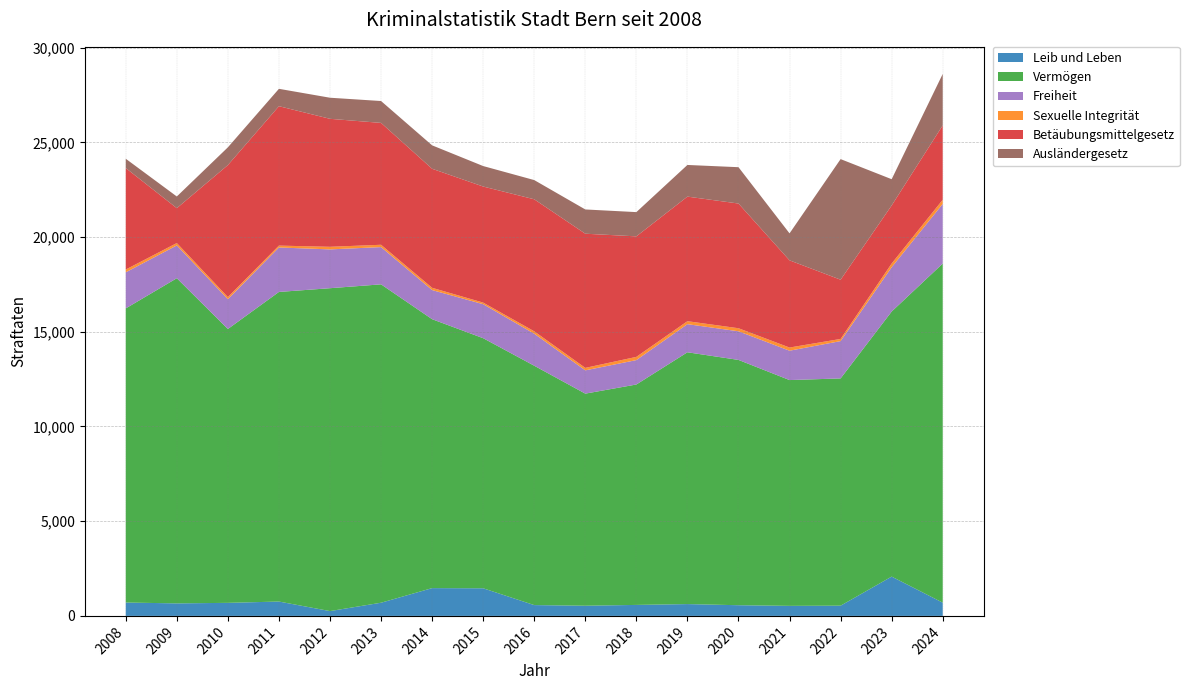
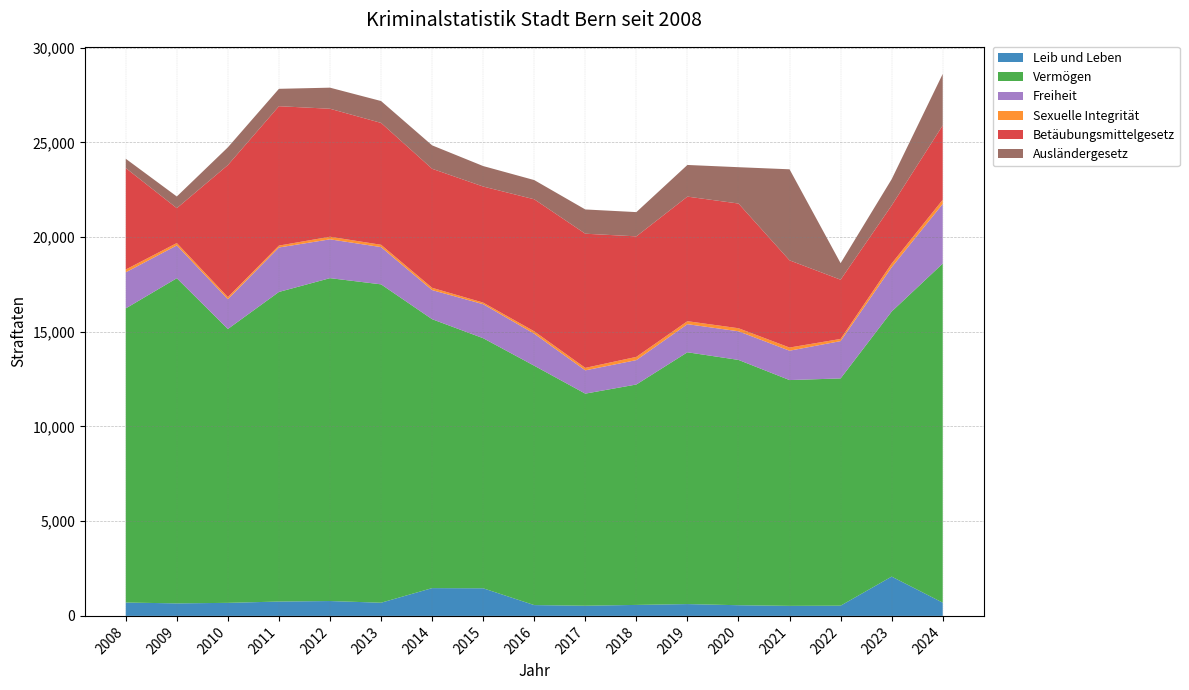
Leib und Leben, 2012: 300 -> 800
Ausländergesetz, 2021: 1,400 -> 4,800
Ausländergesetz, 2022: 6,400 -> 900
